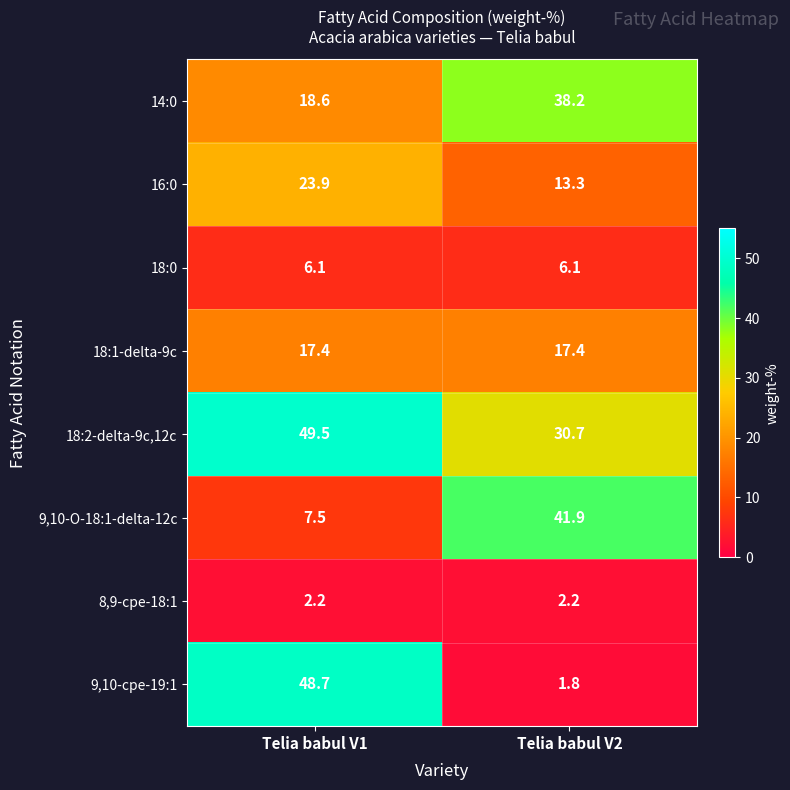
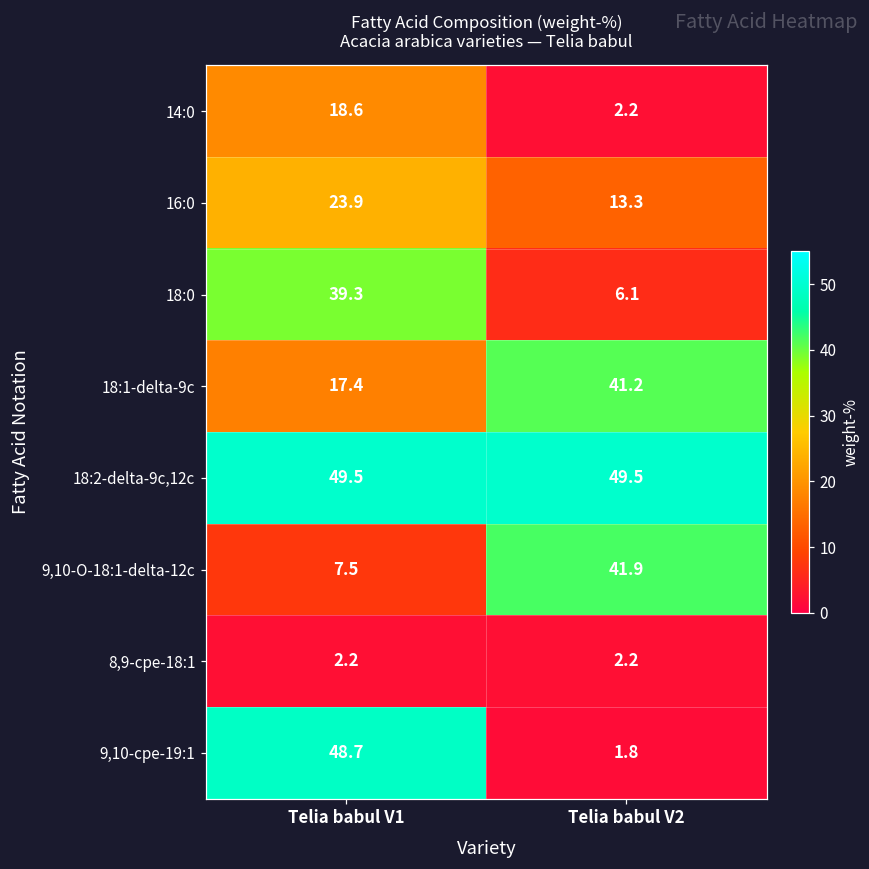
14:0, Telia babul V2: 38.2 -> 2.2
18:0, Telia babul V1: 6.1 -> 39.3
18:1-delta-9c, Telia babul V2: 17.4 -> 41.2
18:2-delta-9c,12c, Telia babul V2: 30.7 -> 49.5
